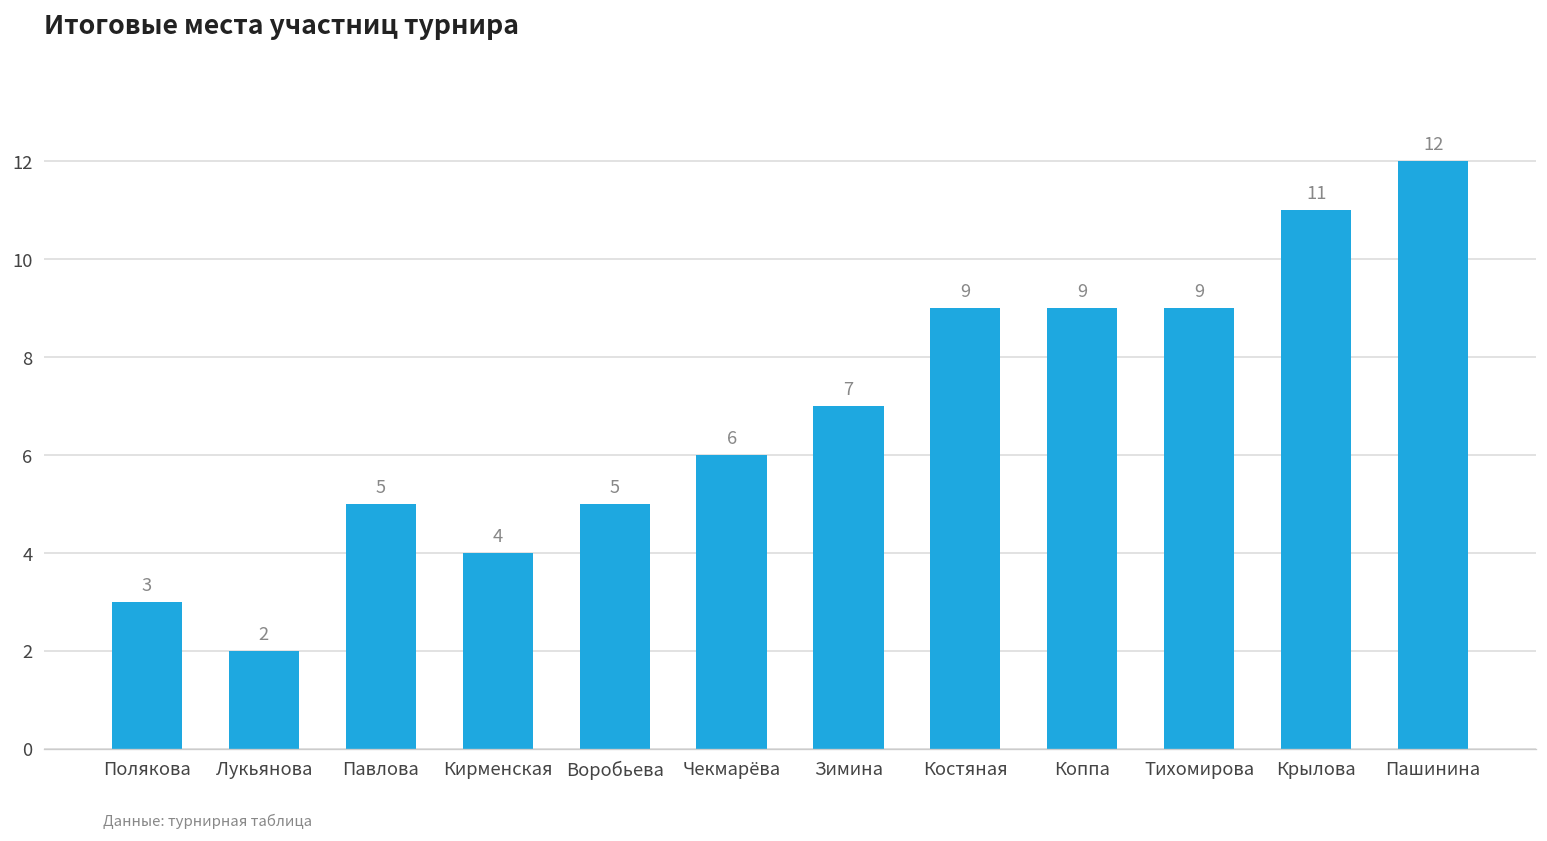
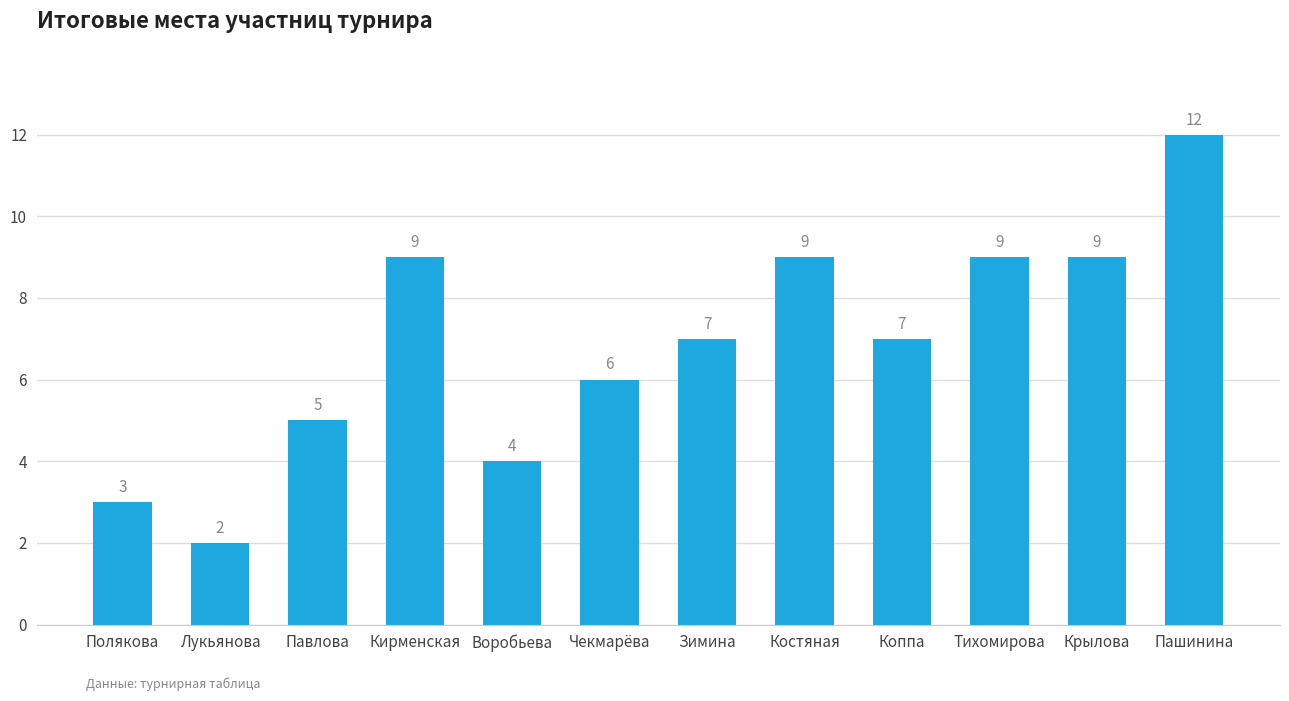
Кирменская: 4 -> 9
Воробьева: 5 -> 4
Коппа: 9 -> 7
Крылова: 11 -> 9
